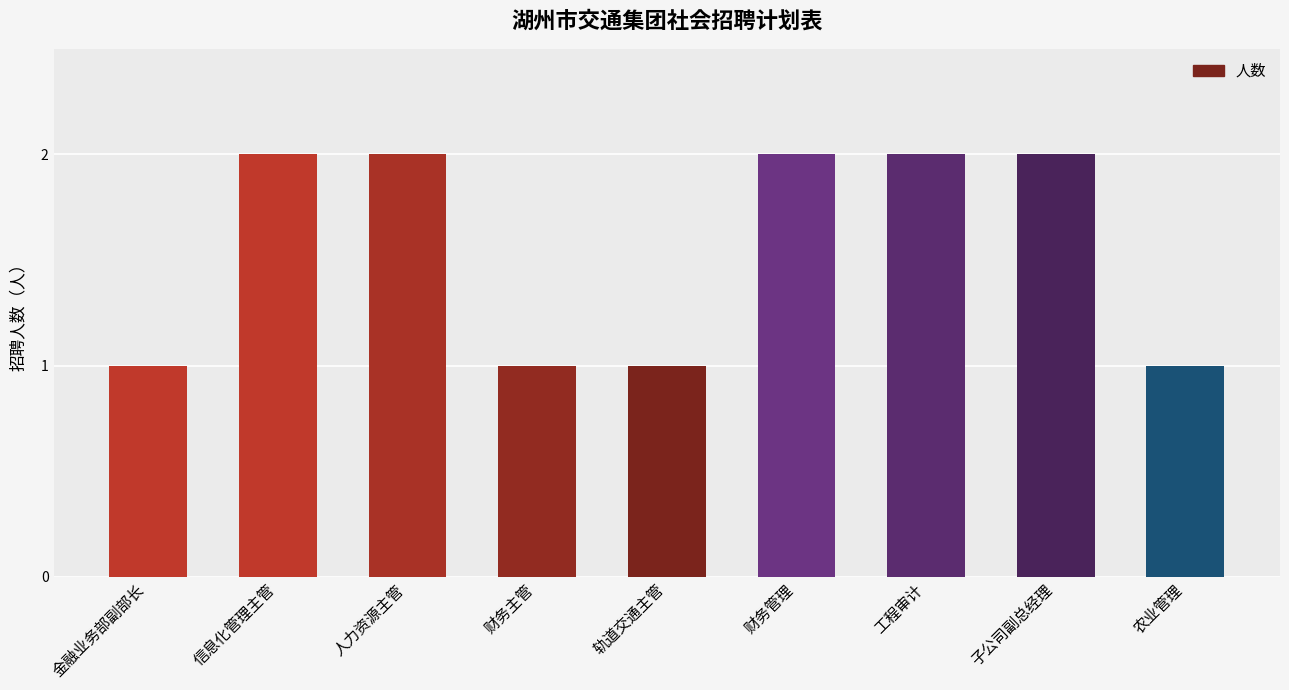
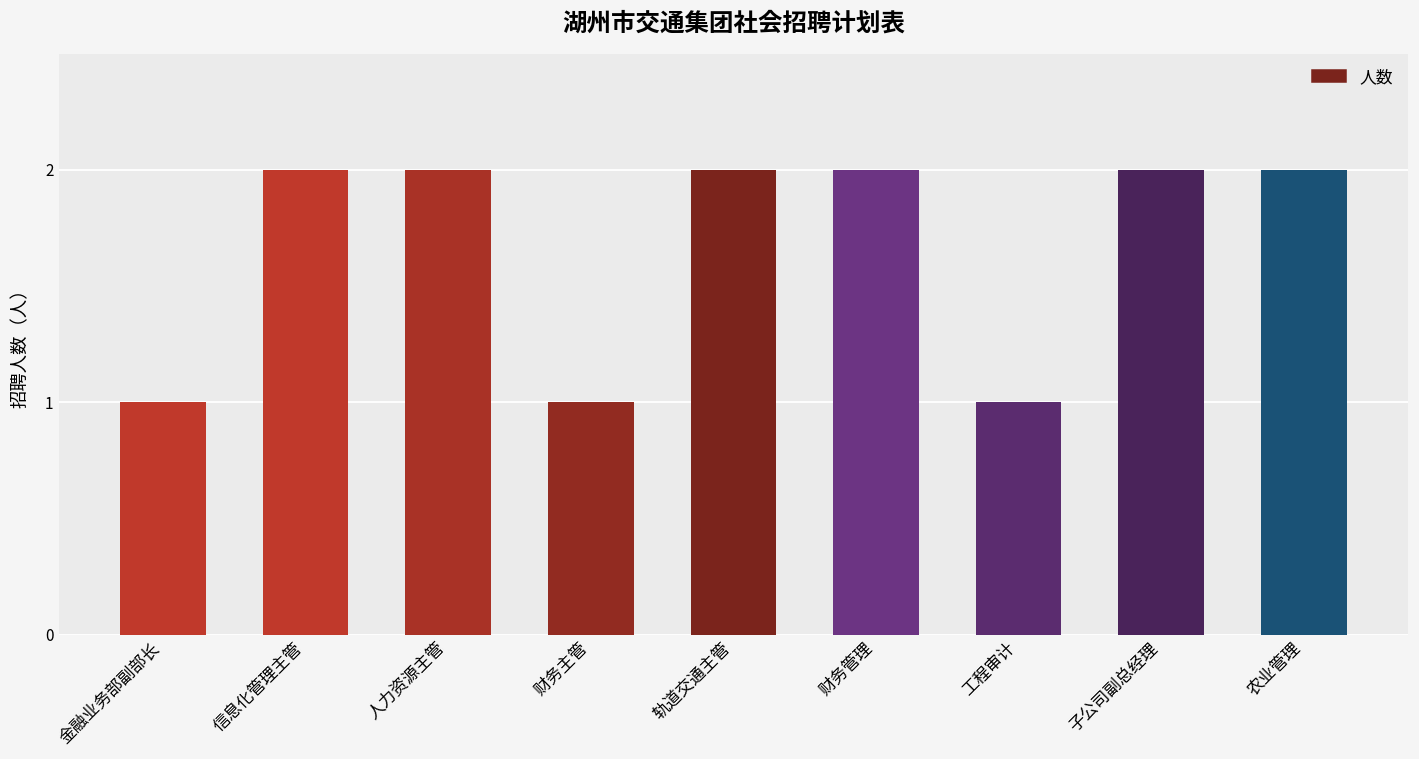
轨道交通主管: 1 -> 2
工程审计: 2 -> 1
农业管理: 1 -> 2
